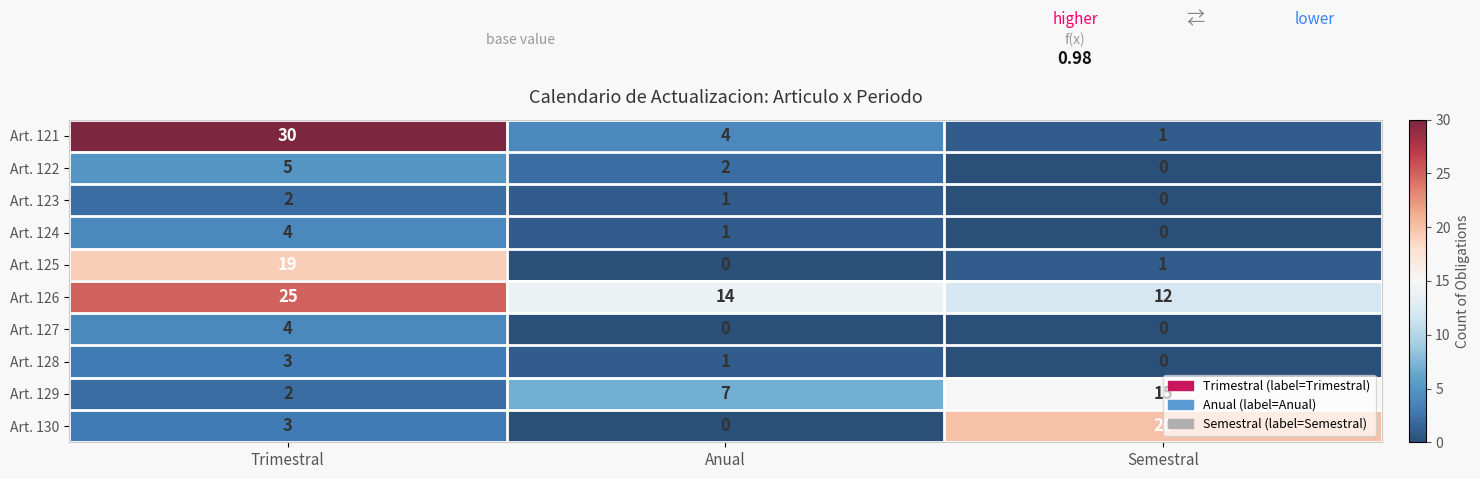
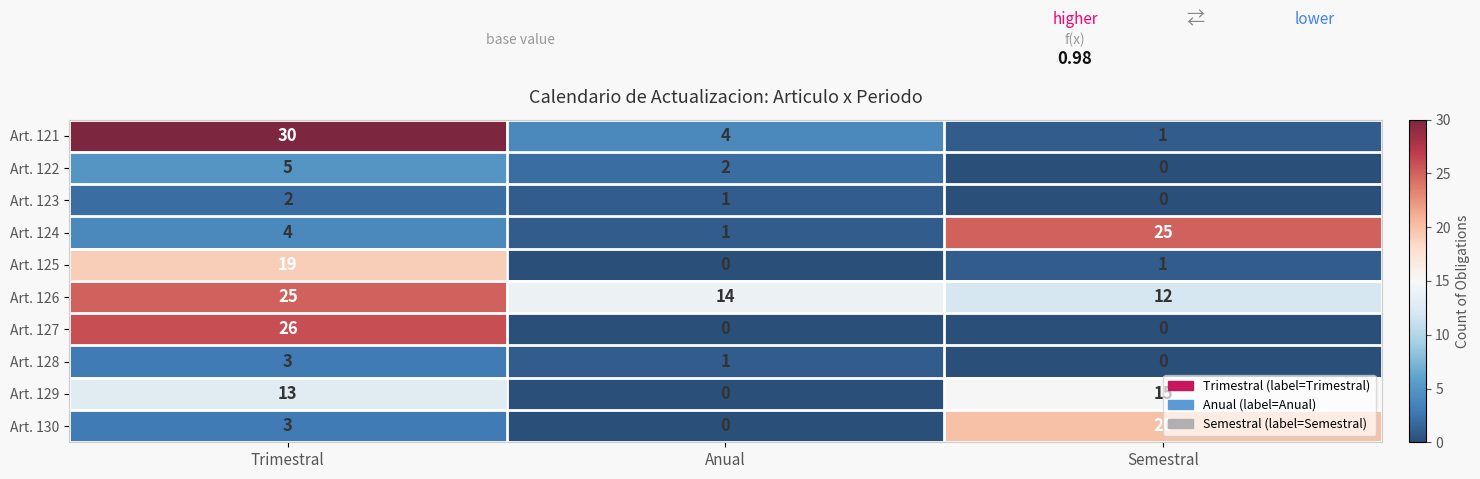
Art. 124, Semestral: 0 -> 25
Art. 127, Trimestral: 4 -> 26
Art. 129, Trimestral: 2 -> 13
Art. 129, Anual: 7 -> 0
